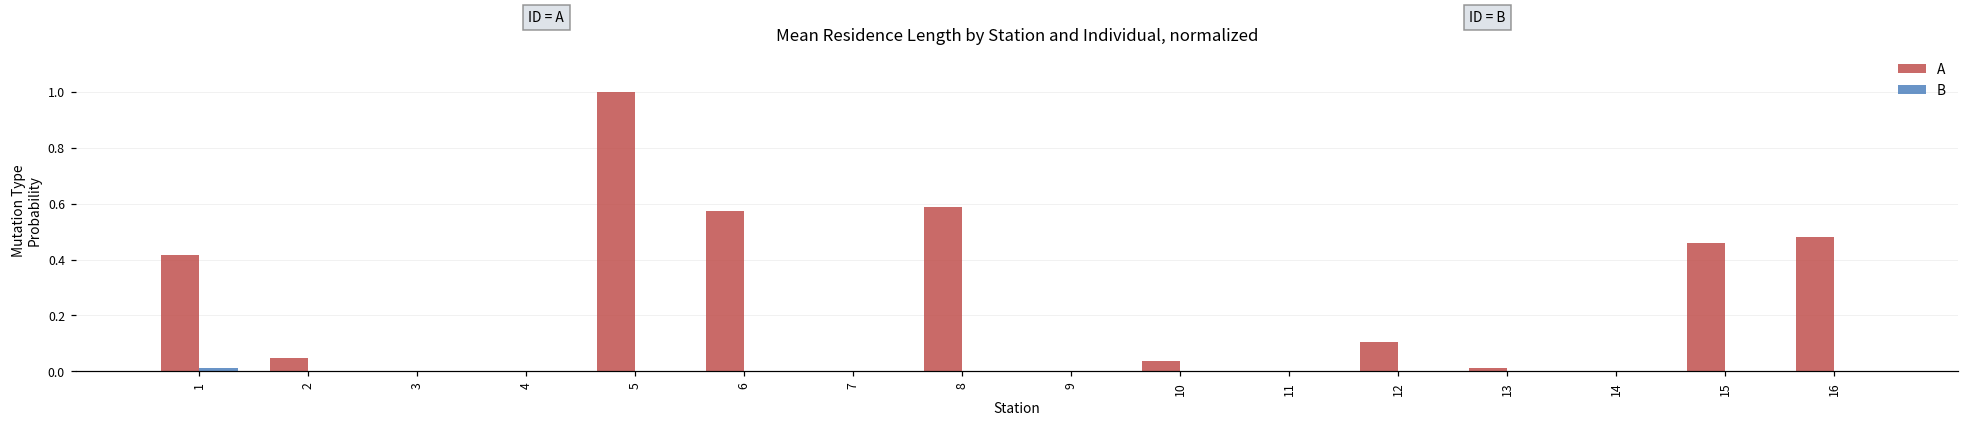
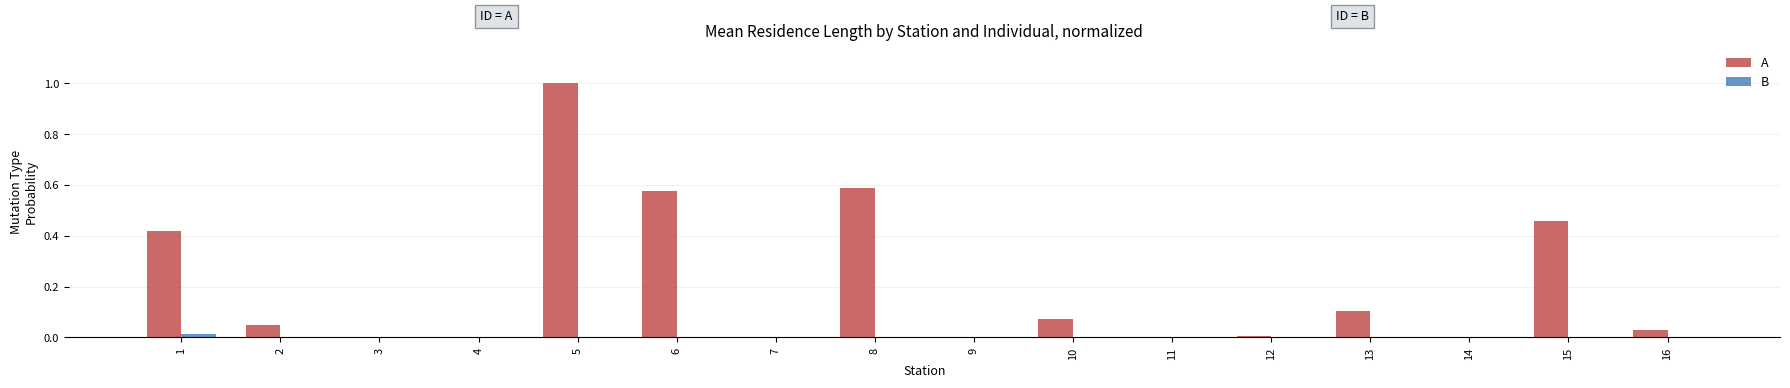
A, 10: 0.04 -> 0.07
A, 12: 0.11 -> 0.01
A, 13: 0.01 -> 0.10
A, 16: 0.48 -> 0.03
